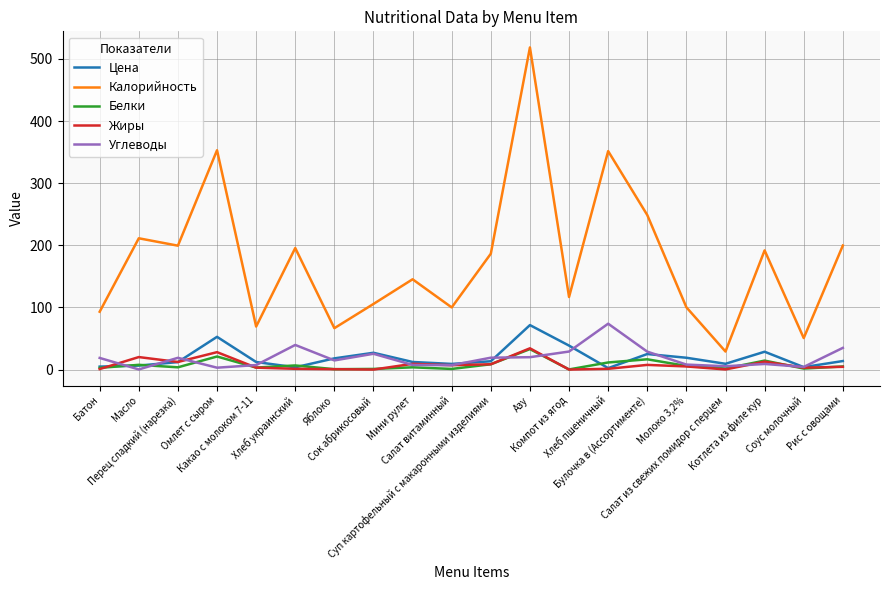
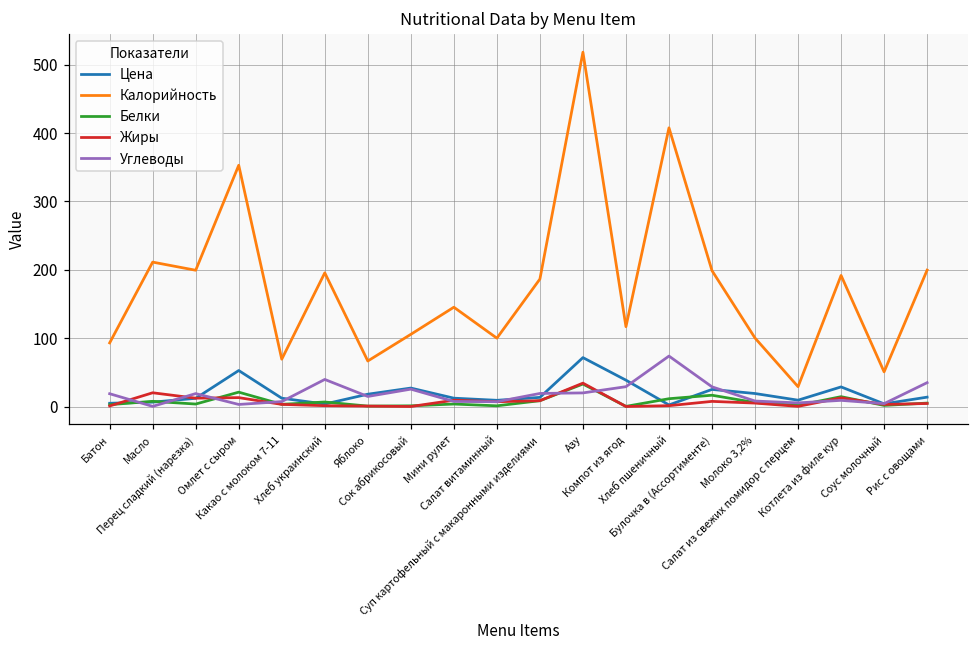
Жиры, Омлет с сыром: 30 -> 10
Калорийность, Хлеб пшеничный: 350 -> 410
Калорийность, Булочка в (Ассортименте): 250 -> 200
